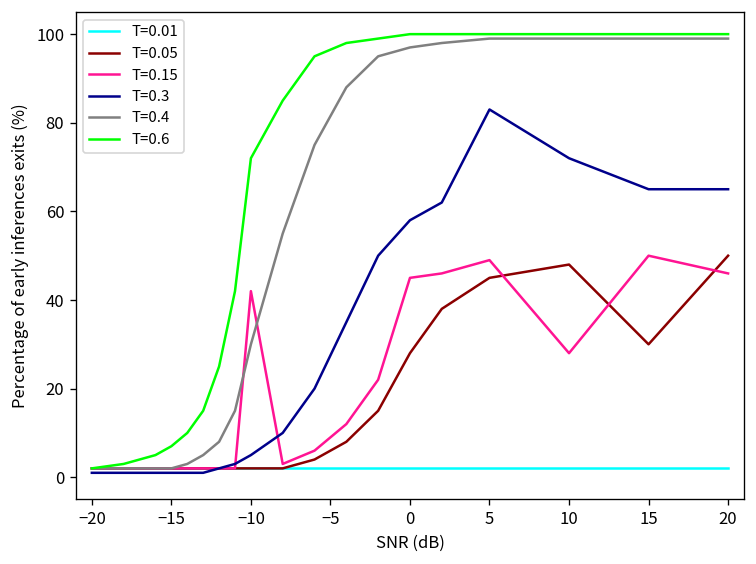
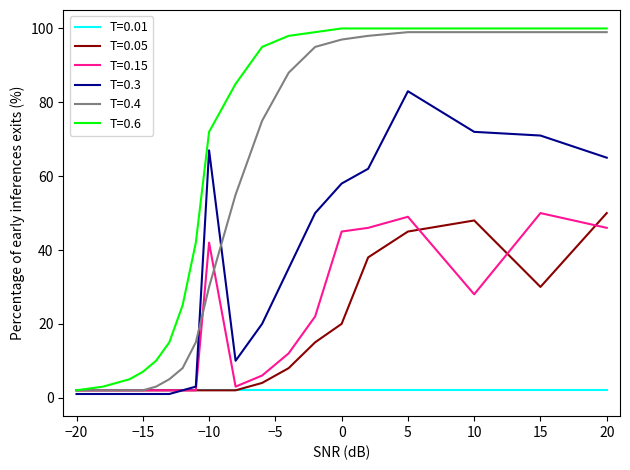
T=0.3, −10: 5 -> 67
T=0.05, 0: 28 -> 20
T=0.3, 15: 65 -> 71
